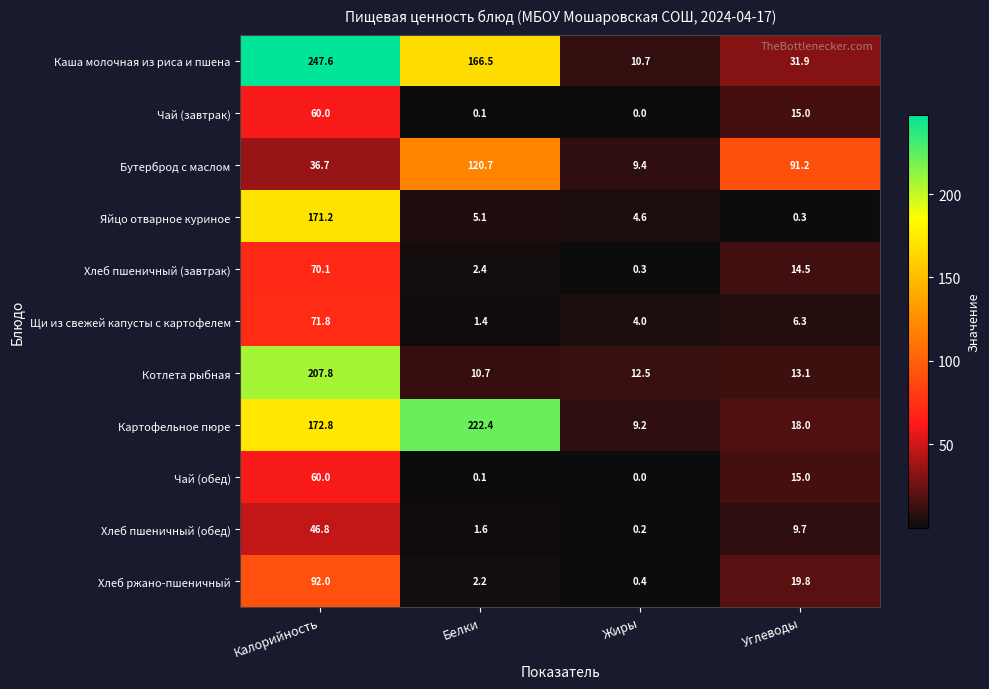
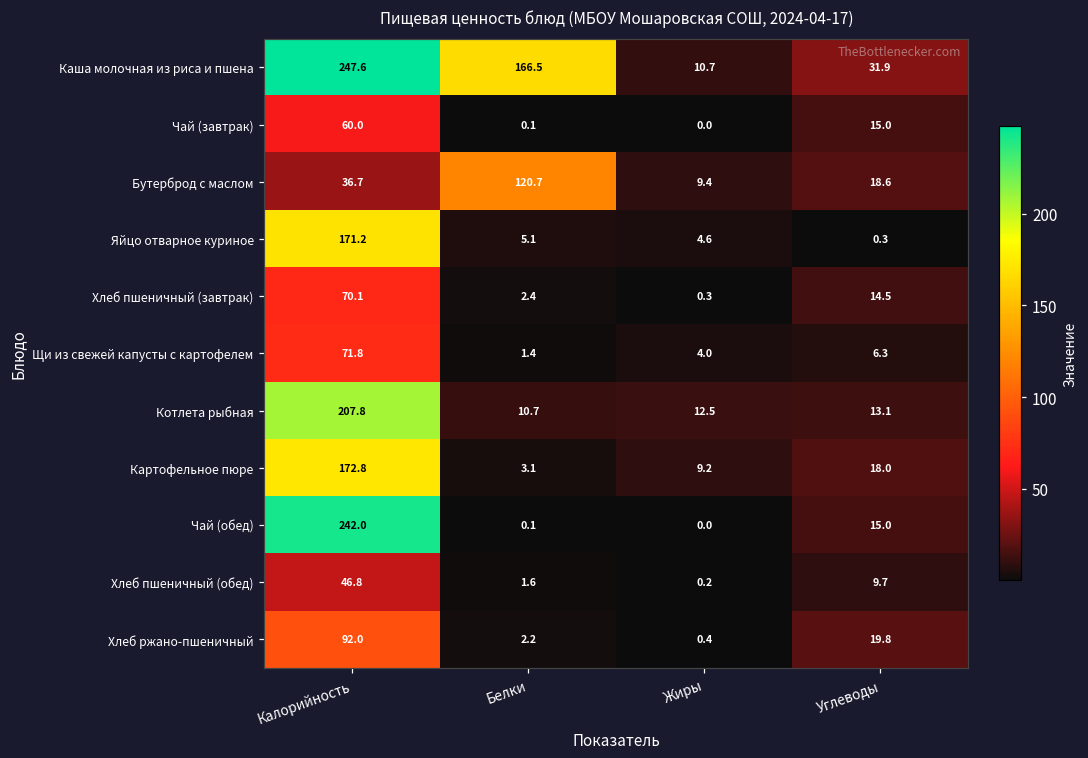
Бутерброд с маслом, Углеводы: 91.2 -> 18.6
Картофельное пюре, Белки: 222.4 -> 3.1
Чай (обед), Калорийность: 60.0 -> 242.0
